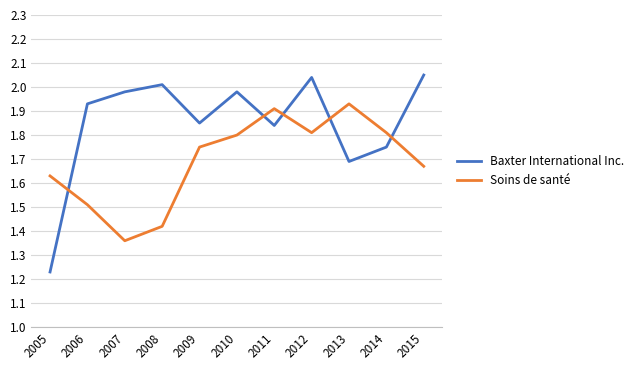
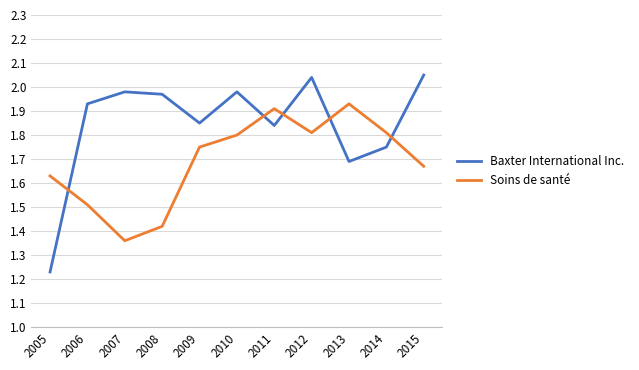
Baxter International Inc., 2008: 2.01 -> 1.97
